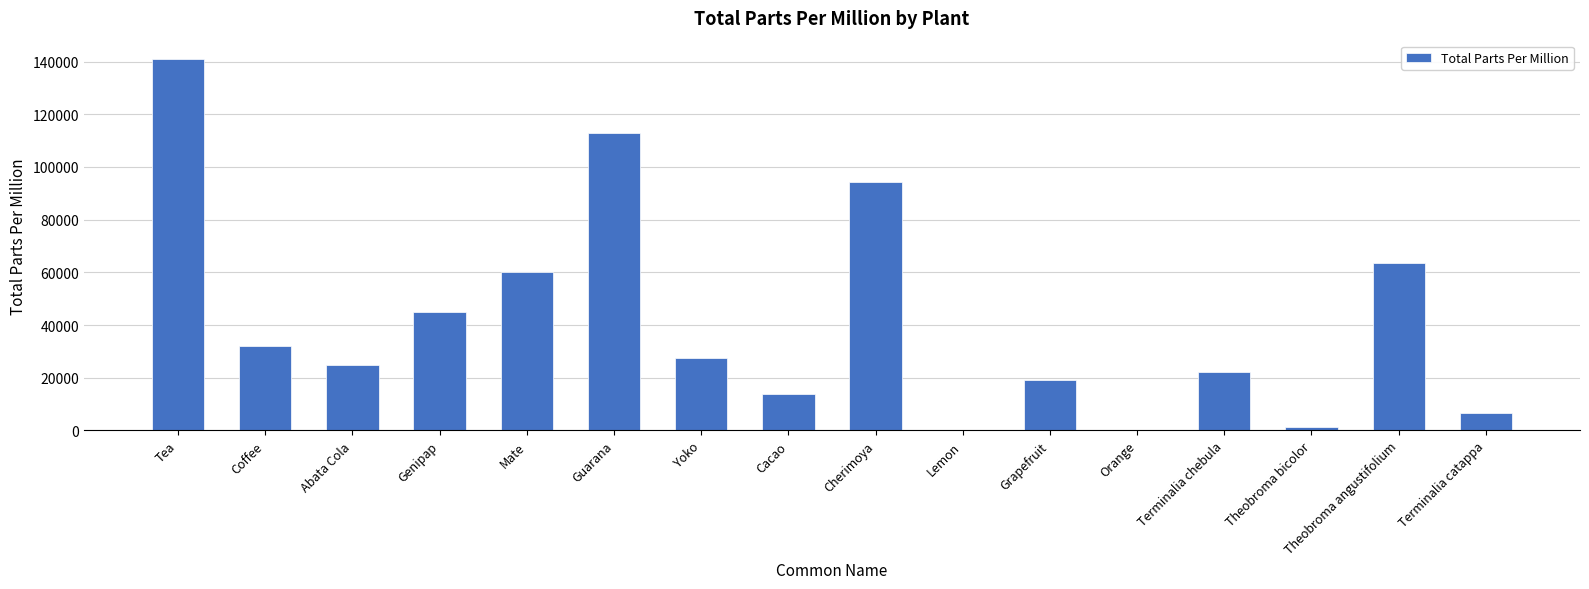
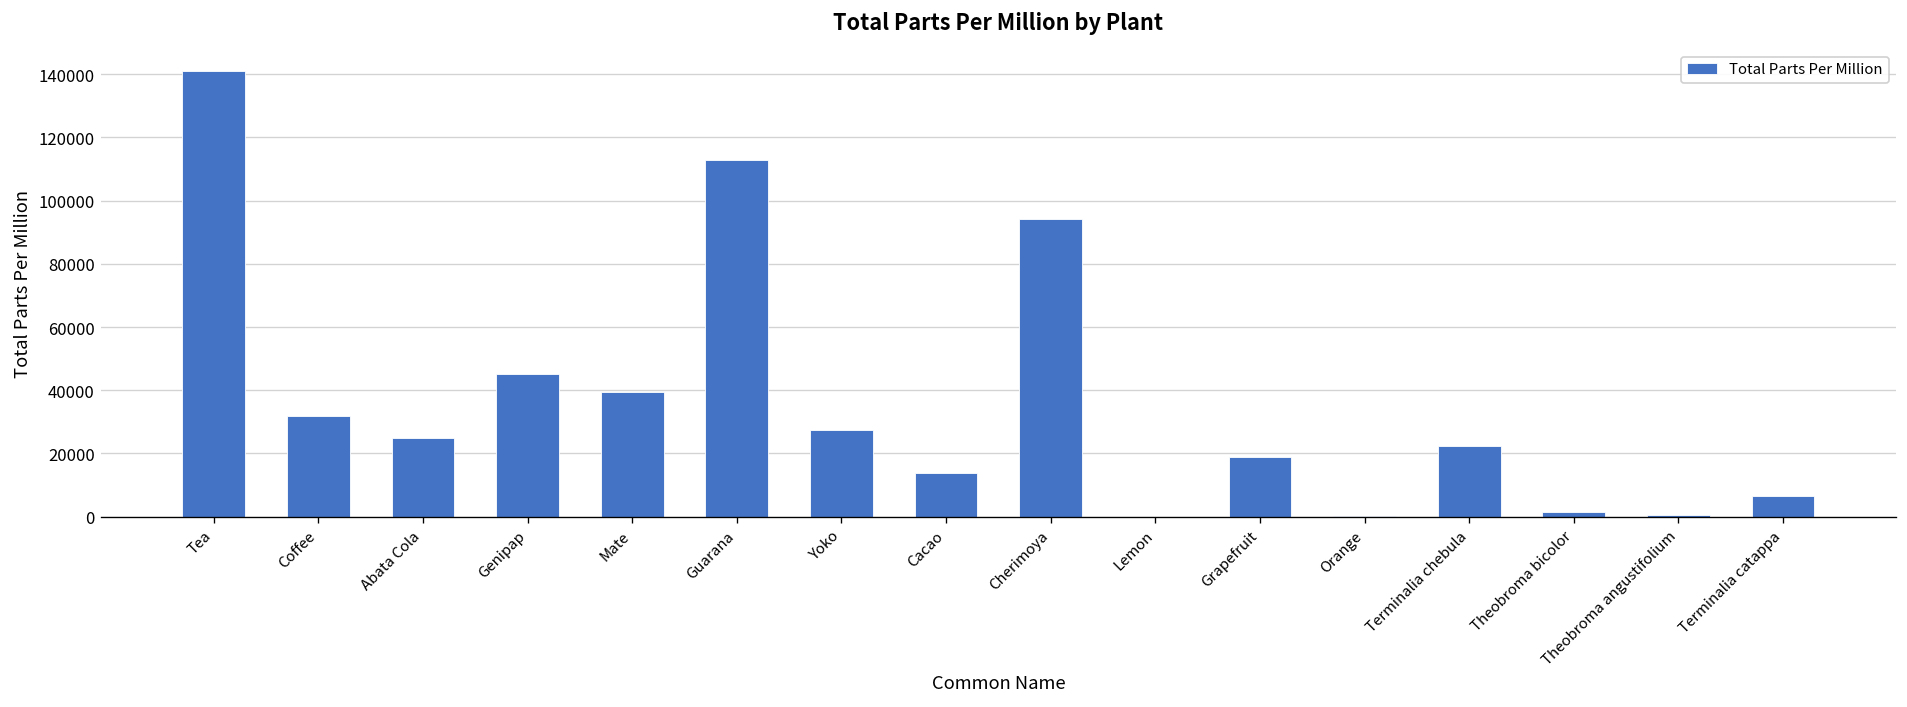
Mate: 60000 -> 39000
Theobroma angustifolium: 64000 -> 0
